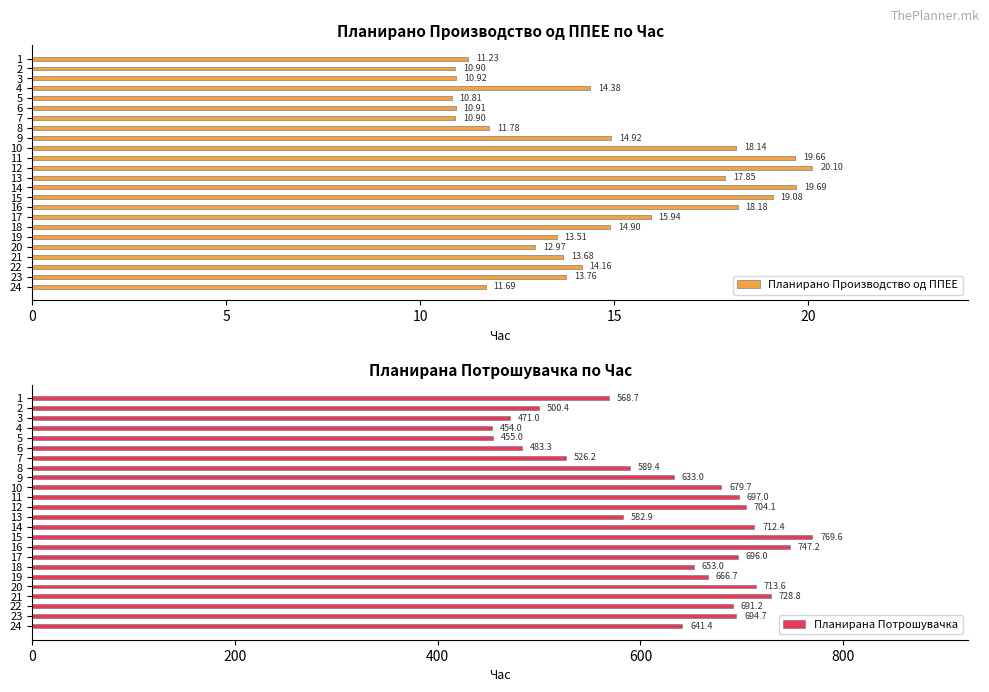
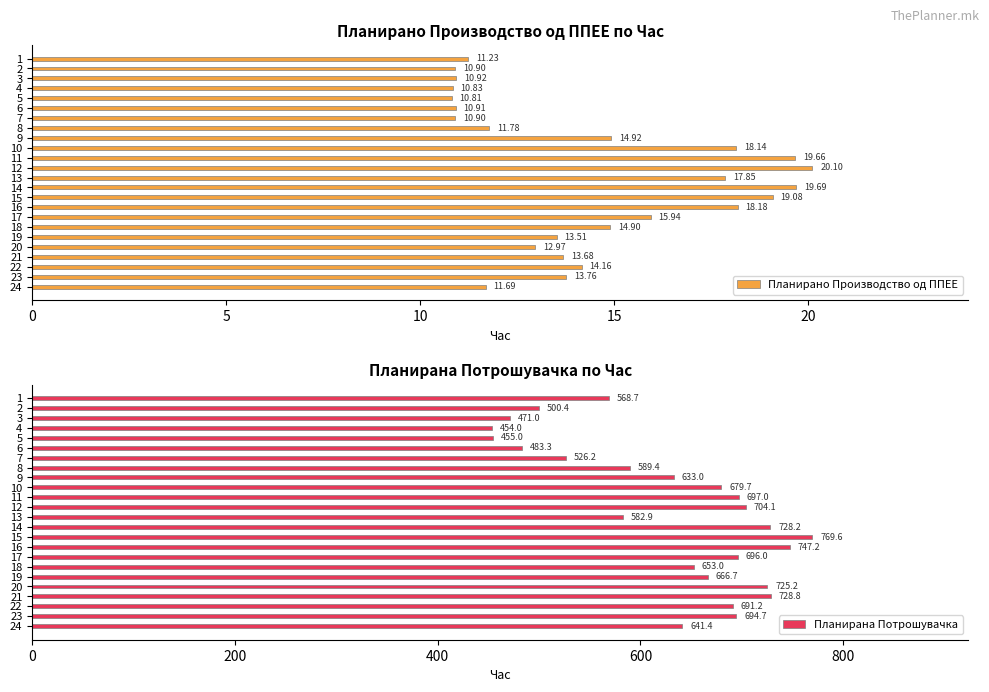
Планирано Производство од ППЕЕ по Час, 4: 14.38 -> 10.83
Планирана Потрошувачка по Час, 14: 712.4 -> 728.2
Планирана Потрошувачка по Час, 20: 713.6 -> 725.2
